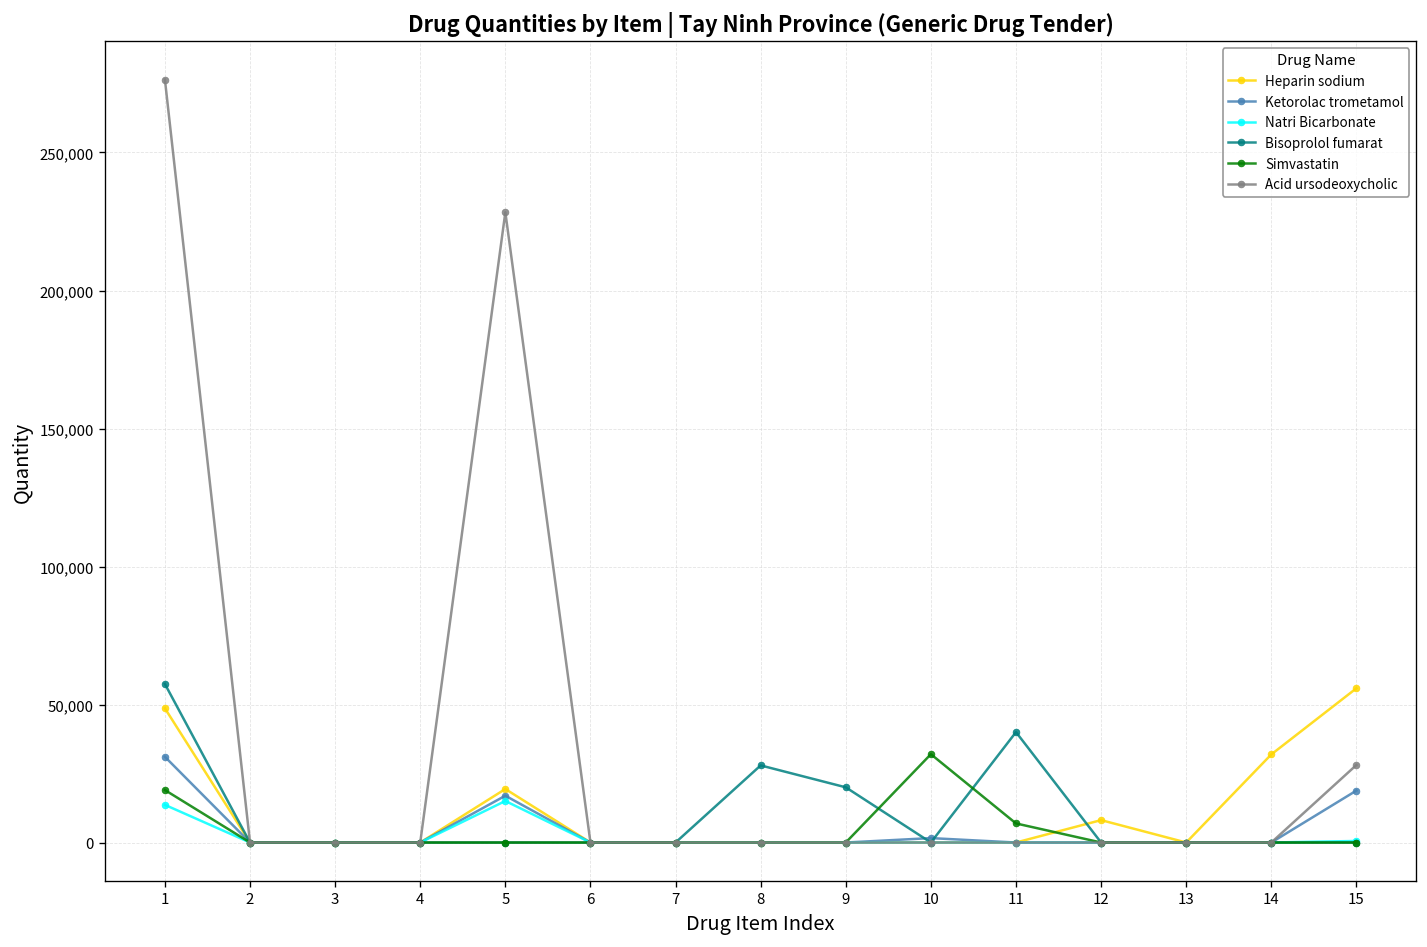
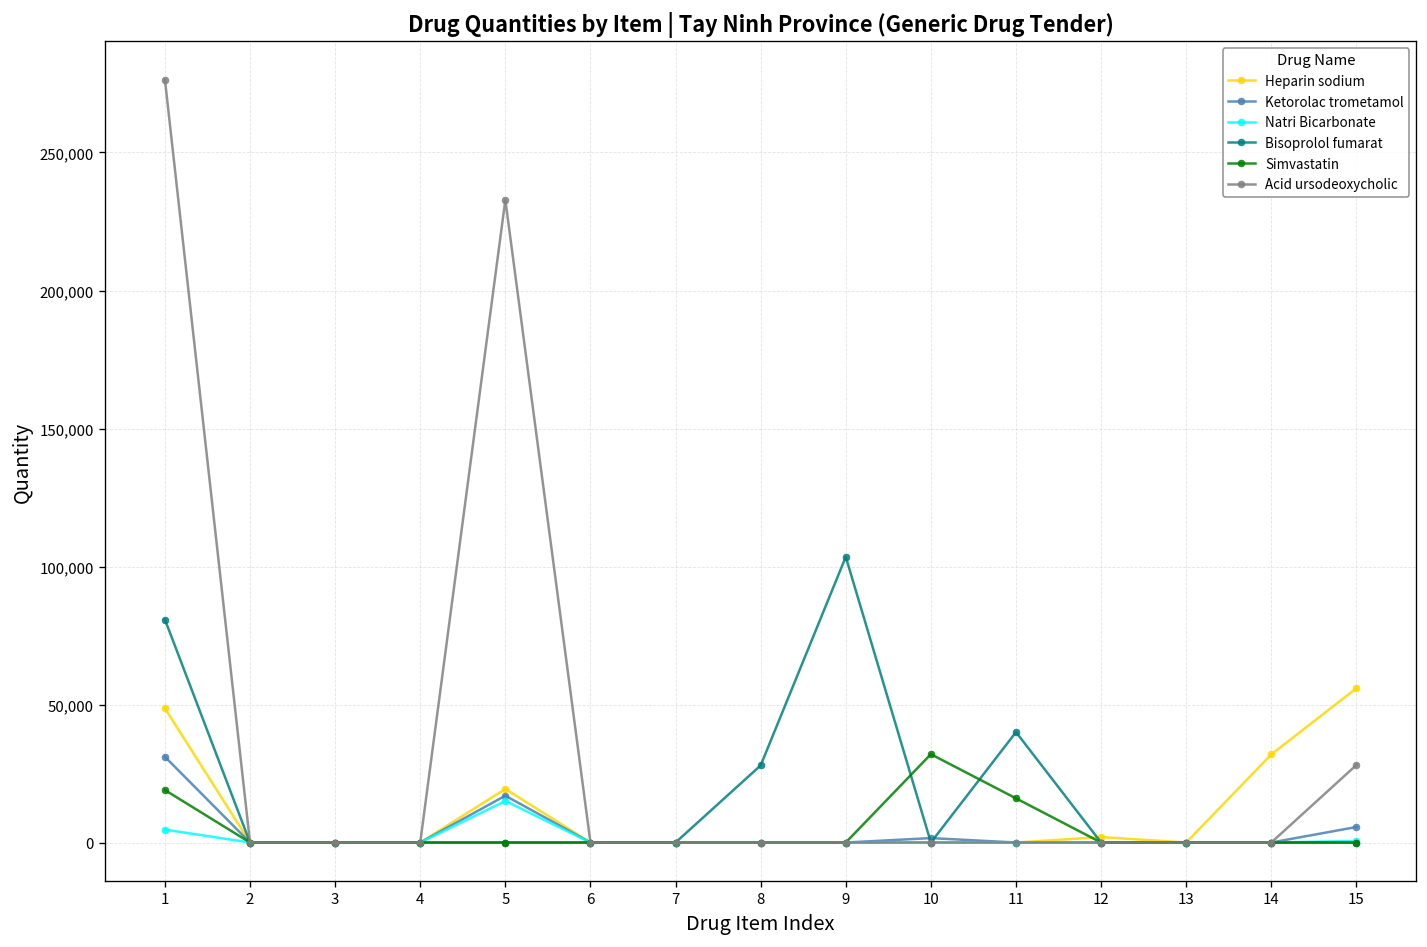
Natri Bicarbonate, 1: 14,000 -> 5,000
Bisoprolol fumarat, 1: 57,000 -> 81,000
Acid ursodeoxycholic, 5: 228,000 -> 233,000
Bisoprolol fumarat, 9: 20,000 -> 103,000
Simvastatin, 11: 7,000 -> 16,000
Heparin sodium, 12: 8,000 -> 2,000
Ketorolac trometamol, 15: 19,000 -> 6,000
